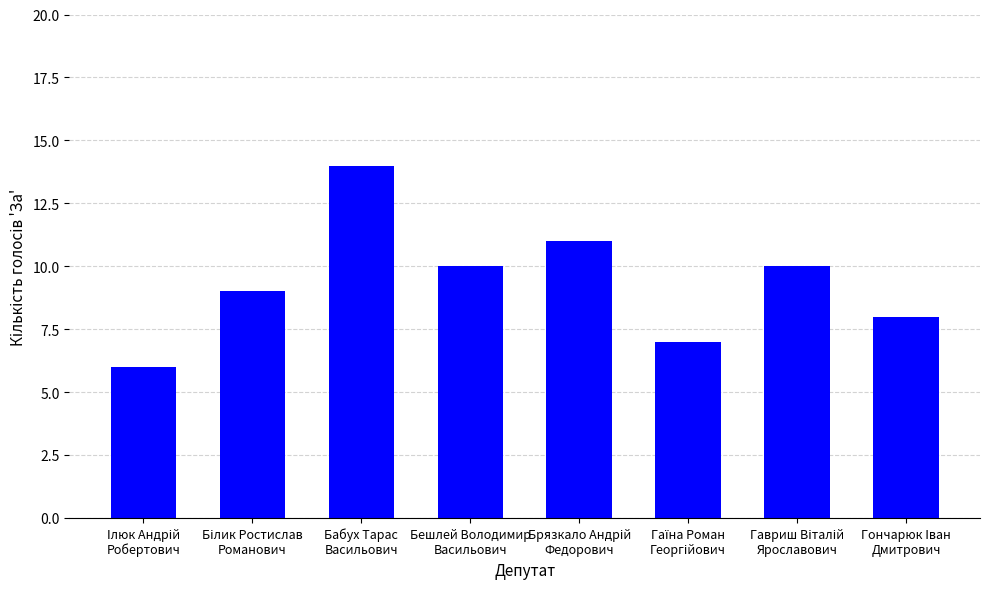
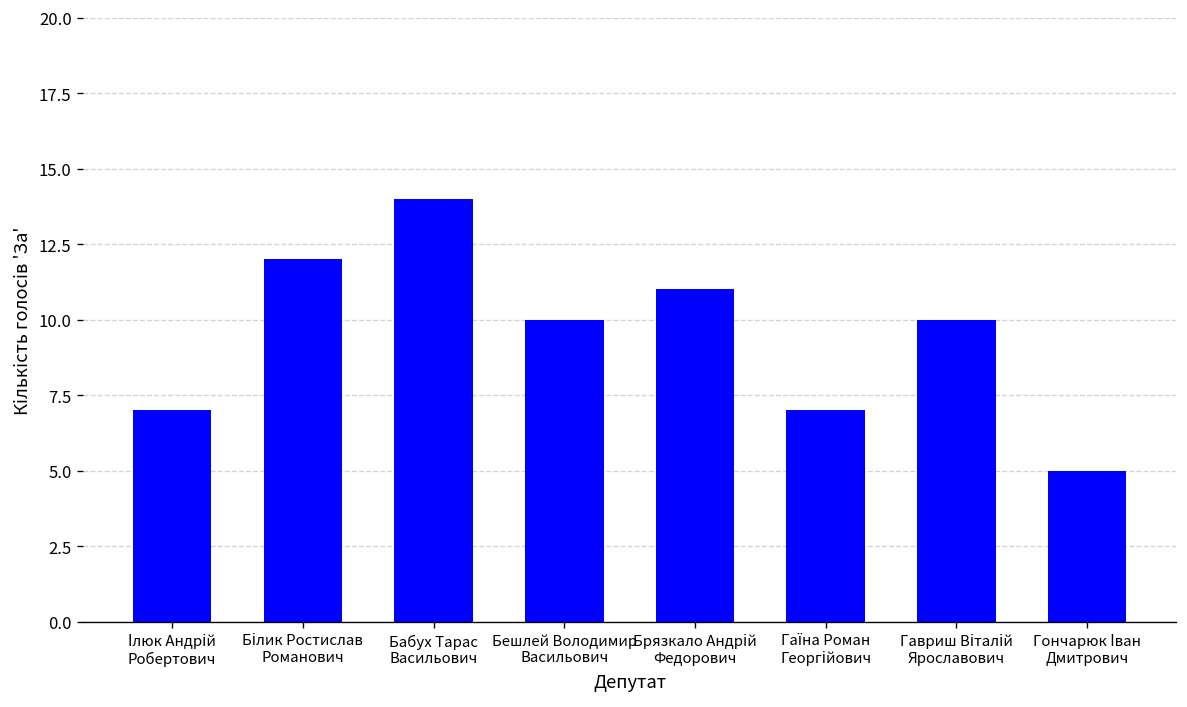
Ілюк Андрій Робертович: 6 -> 7
Білик Ростислав Романович: 9 -> 12
Гончарюк Іван Дмитрович: 8 -> 5
